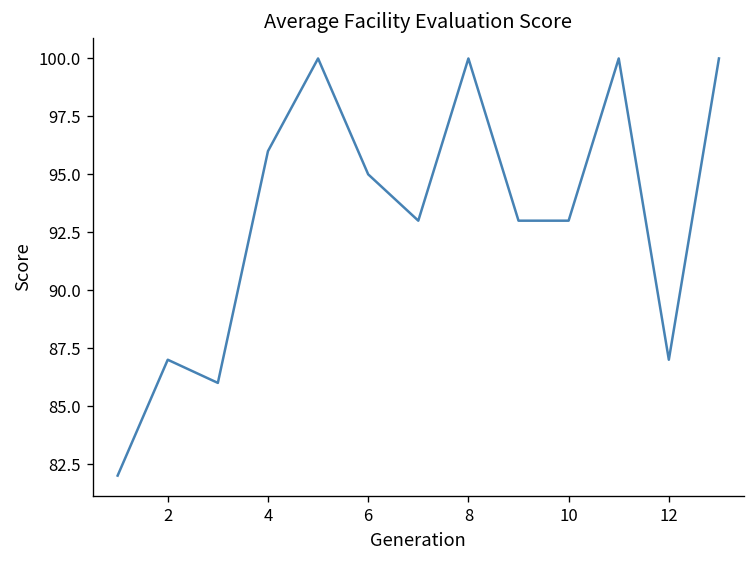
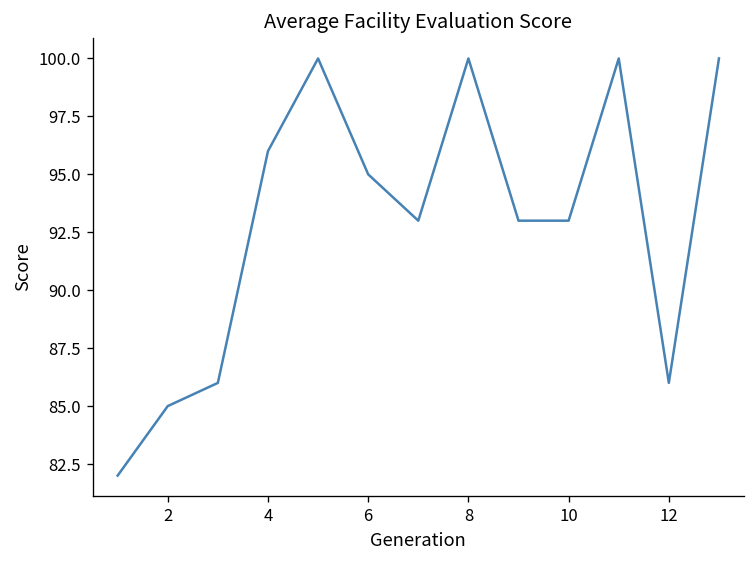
2: 87 -> 85
12: 87 -> 86
